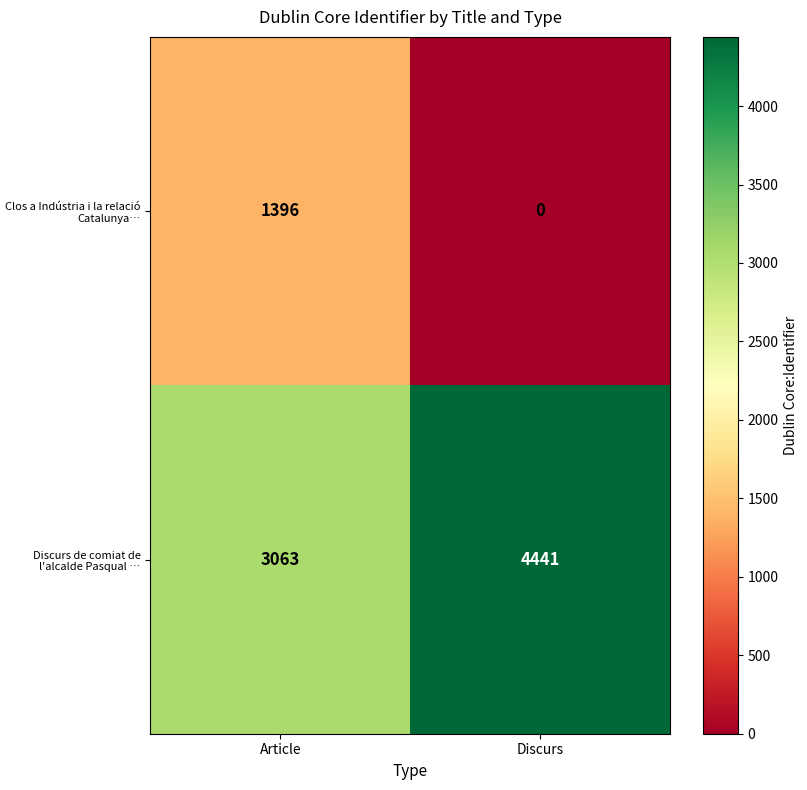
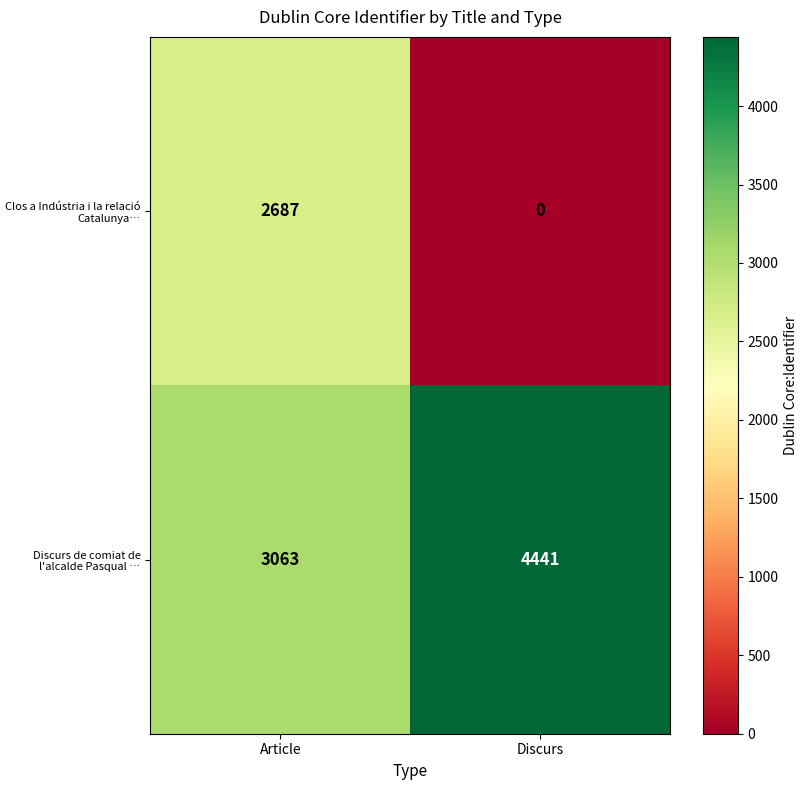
Clos a Indústria i la relació Catalunya…, Article: 1396 -> 2687
